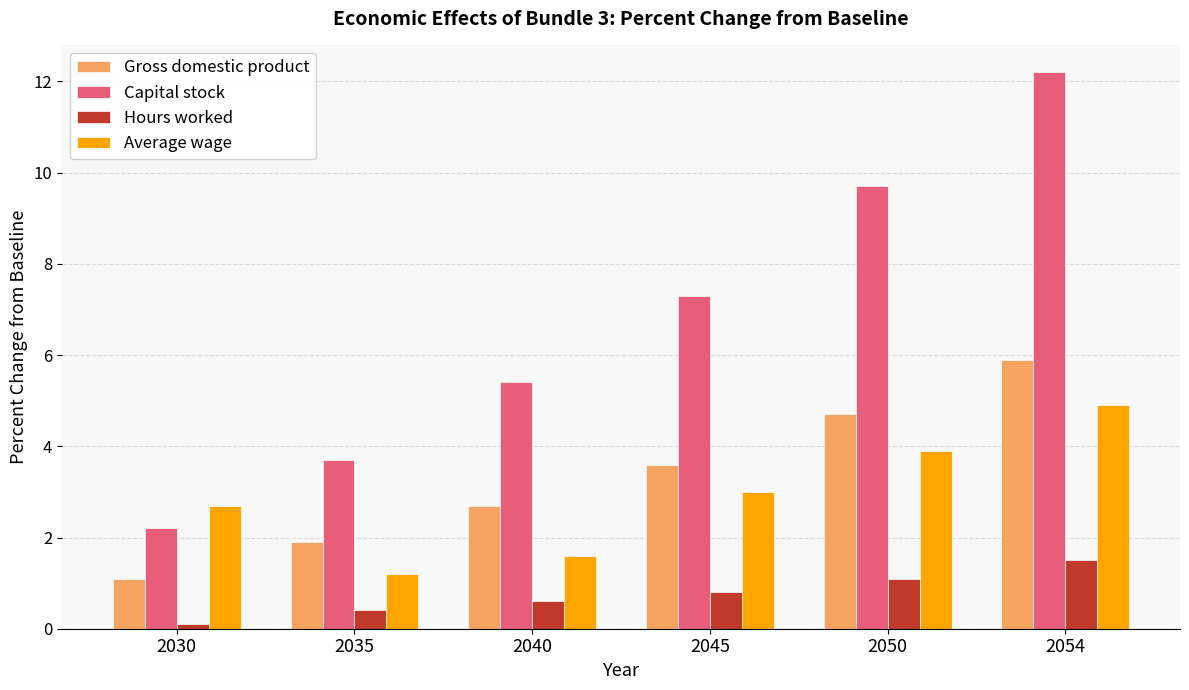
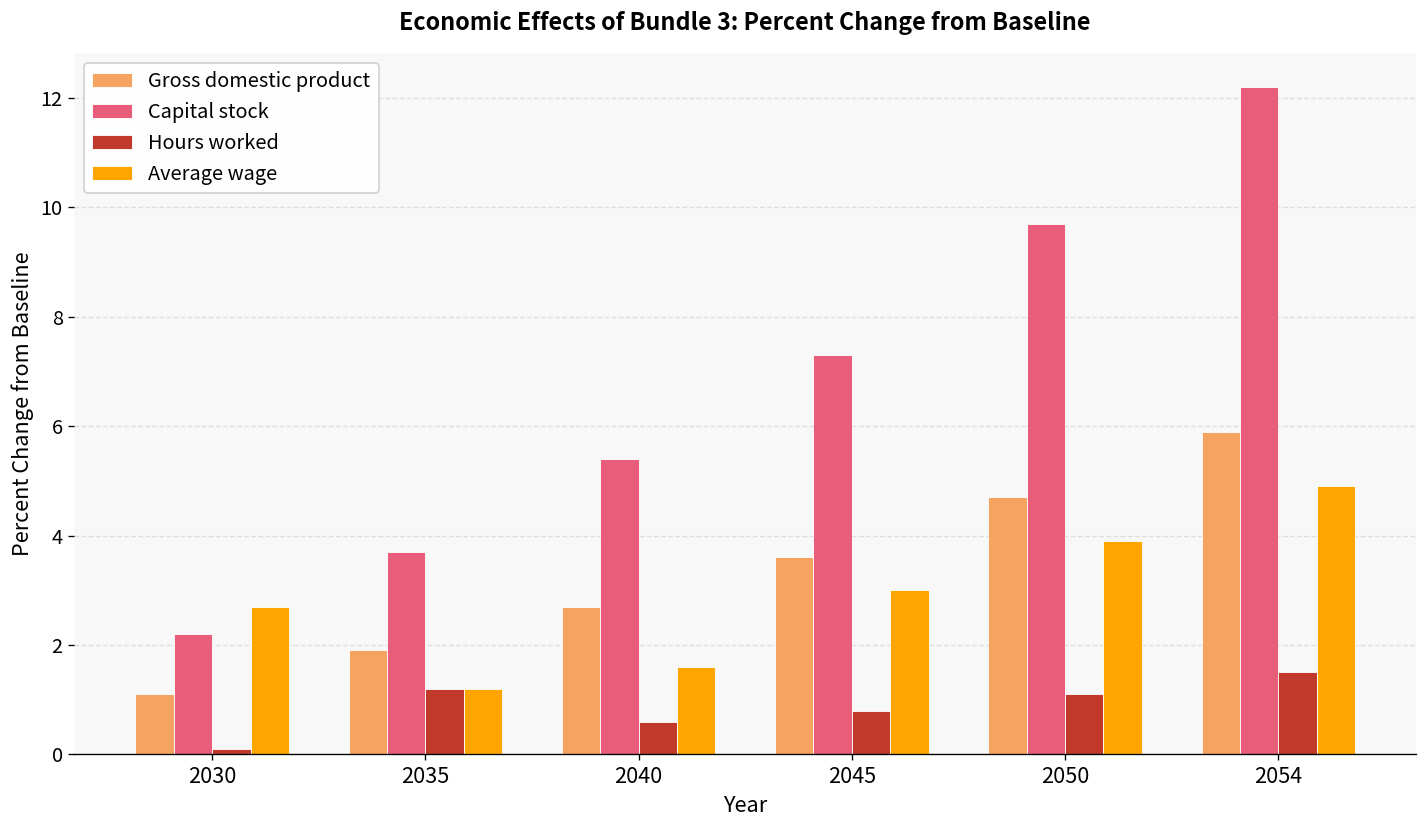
Hours worked, 2035: 0.4 -> 1.2
